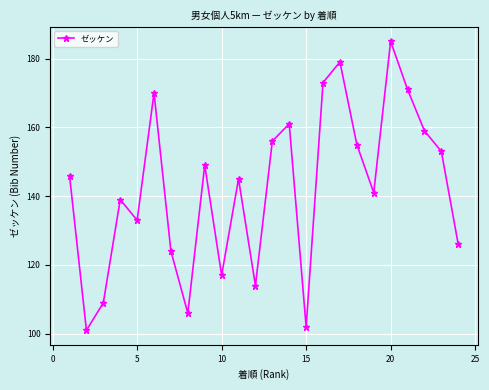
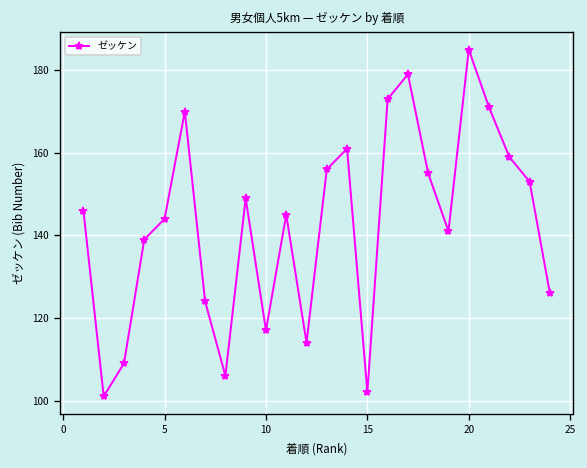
5: 133 -> 144
